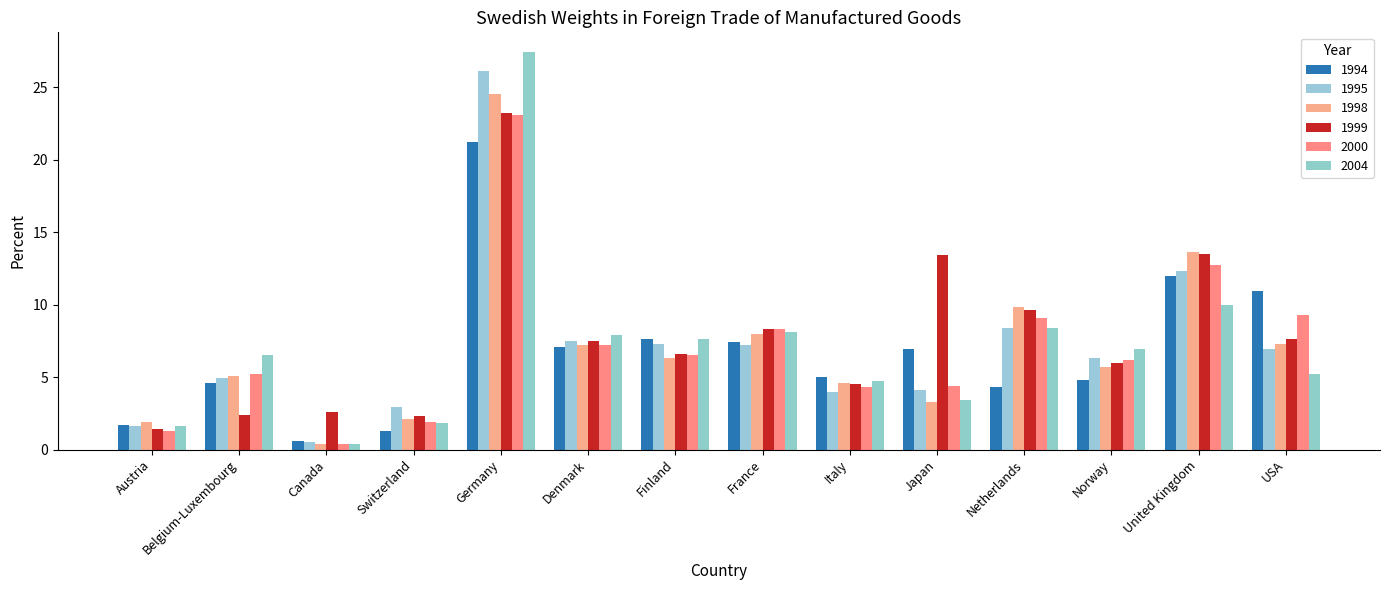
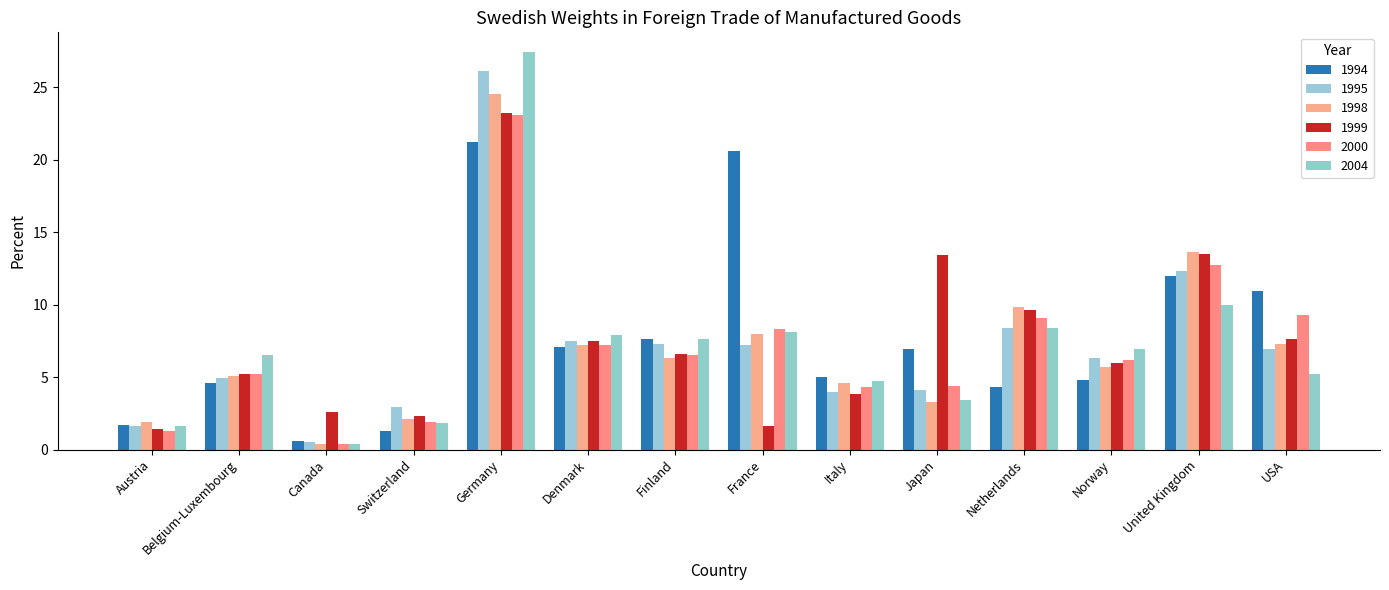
1999, Belgium-Luxembourg: 2.4 -> 5.2
1994, France: 7.4 -> 20.6
1999, France: 8.3 -> 1.6
1999, Italy: 4.5 -> 3.8
